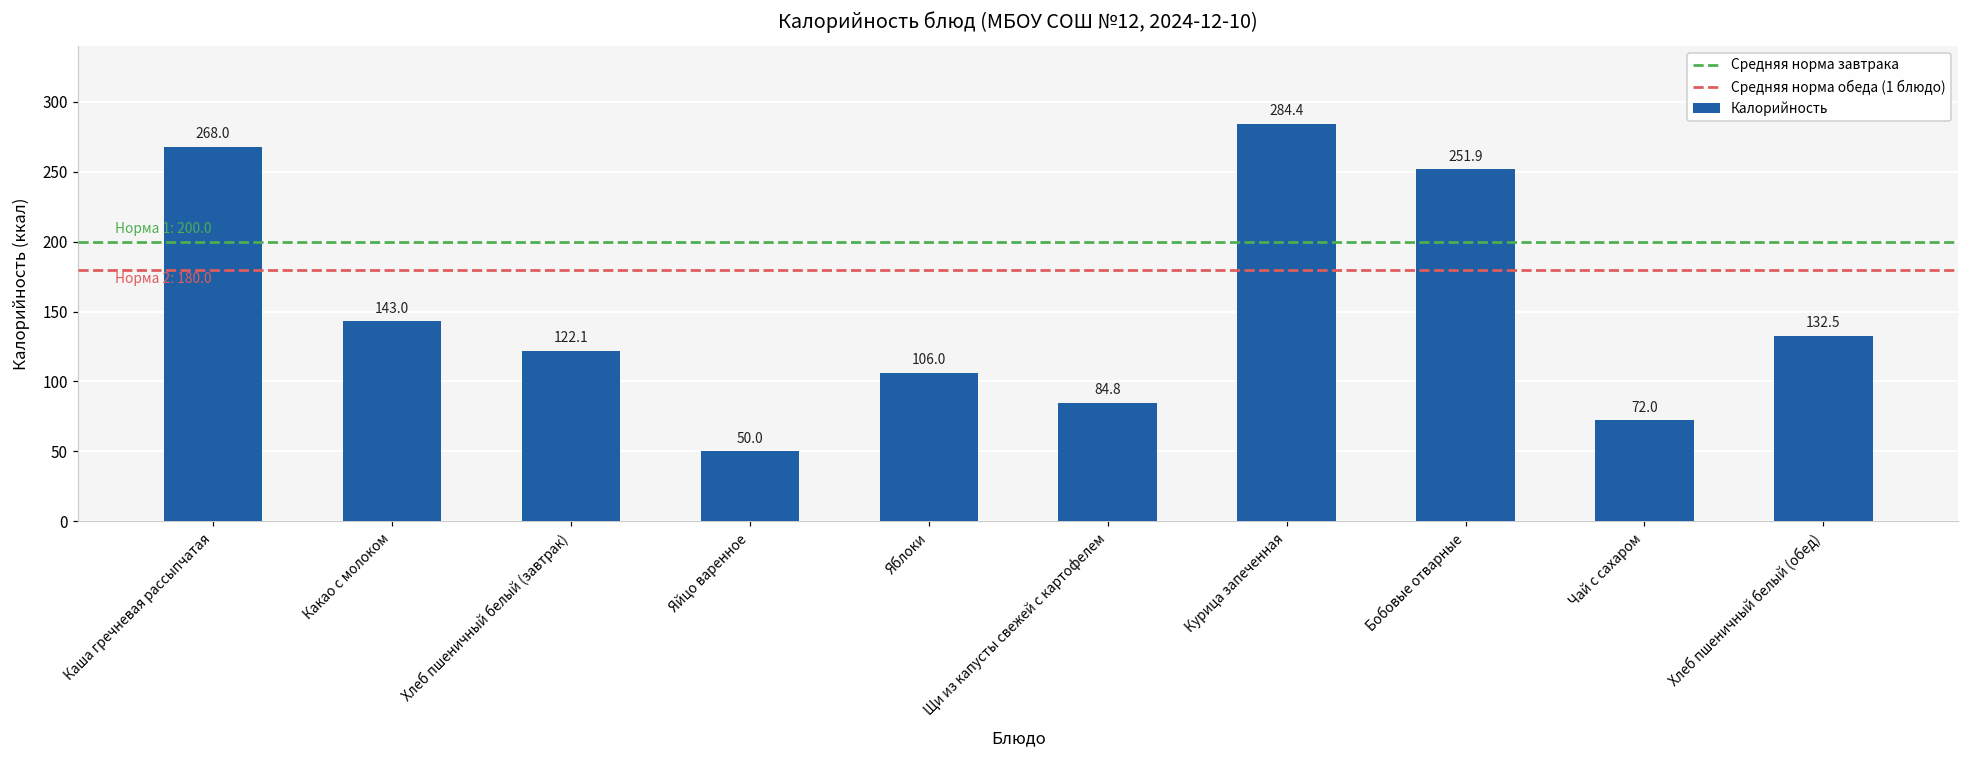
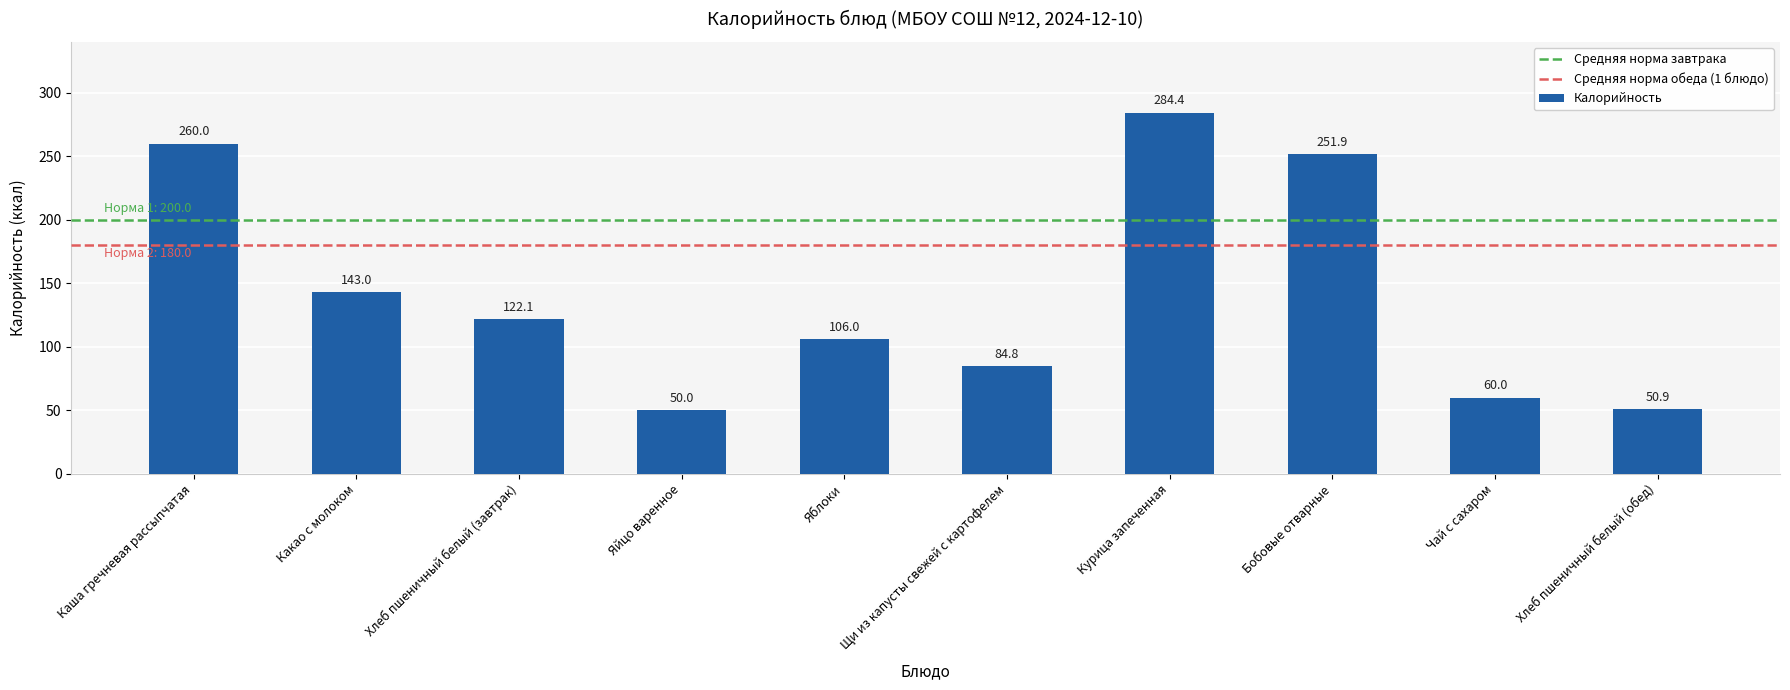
Каша гречневая рассыпчатая: 268.0 -> 260.0
Чай с сахаром: 72.0 -> 60.0
Хлеб пшеничный белый (обед): 132.5 -> 50.9
